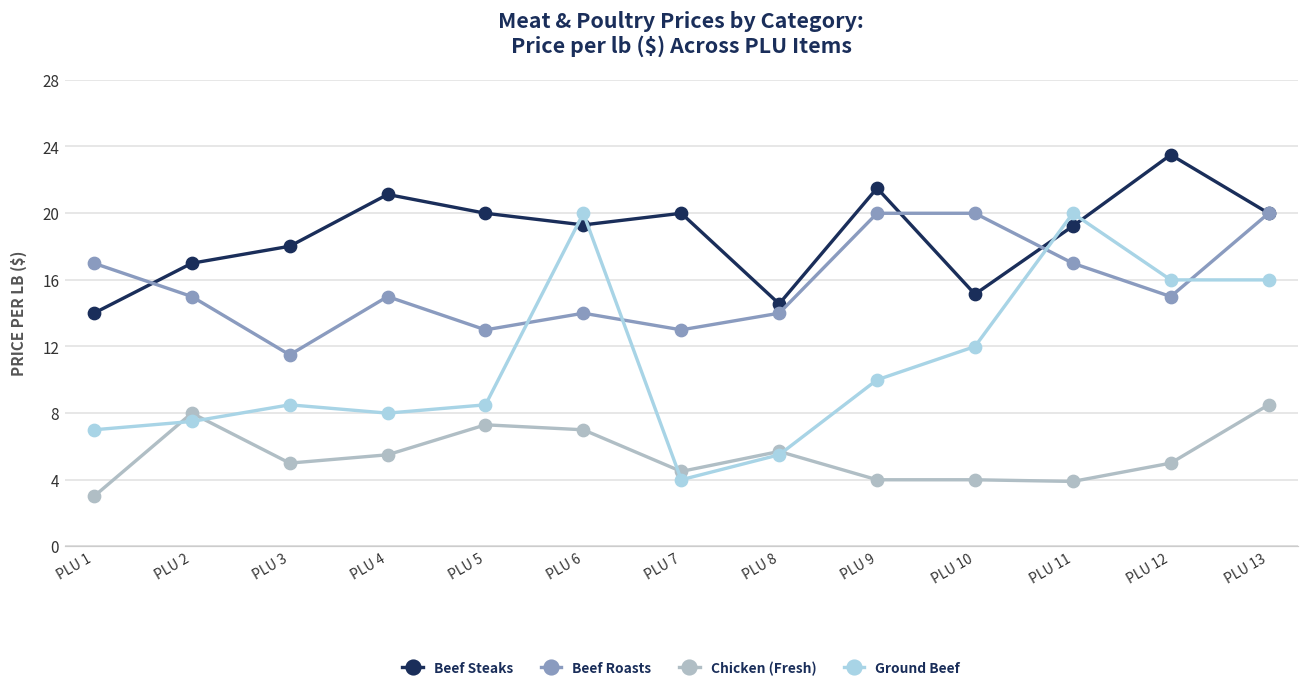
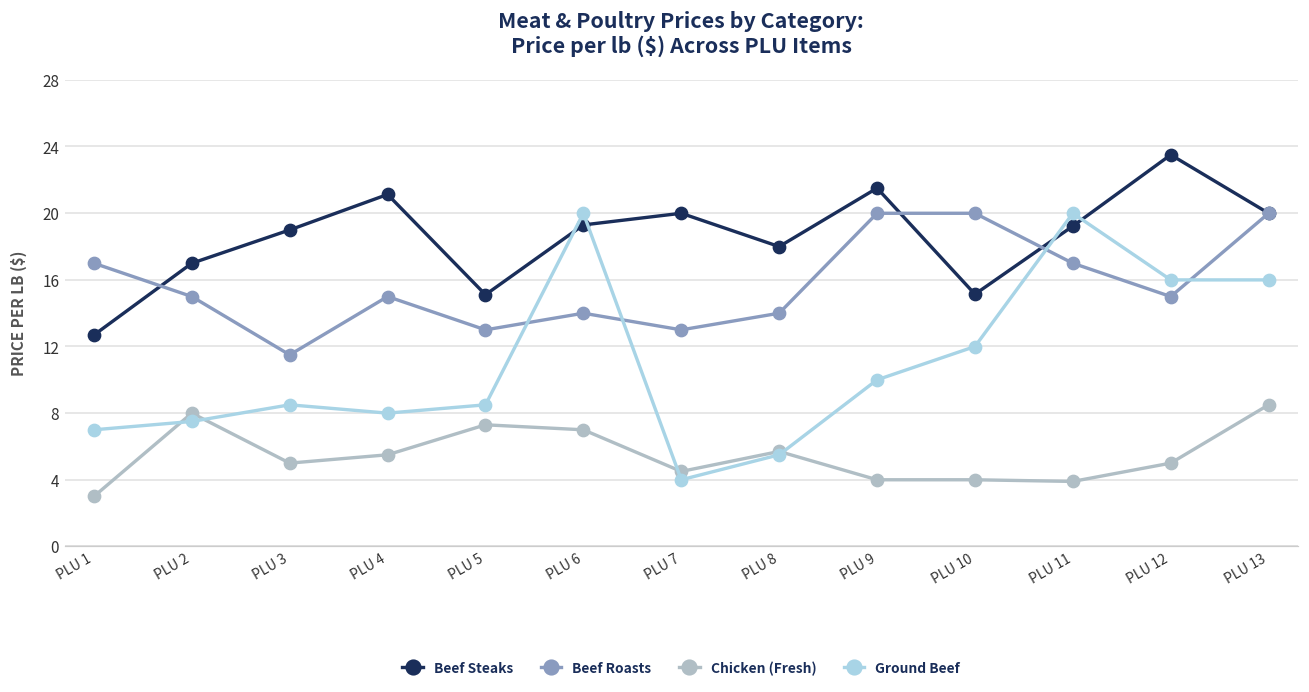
Beef Steaks, PLU 1: 14.0 -> 12.7
Beef Steaks, PLU 3: 18.0 -> 19.0
Beef Steaks, PLU 5: 20.0 -> 15.1
Beef Steaks, PLU 8: 14.6 -> 18.0
